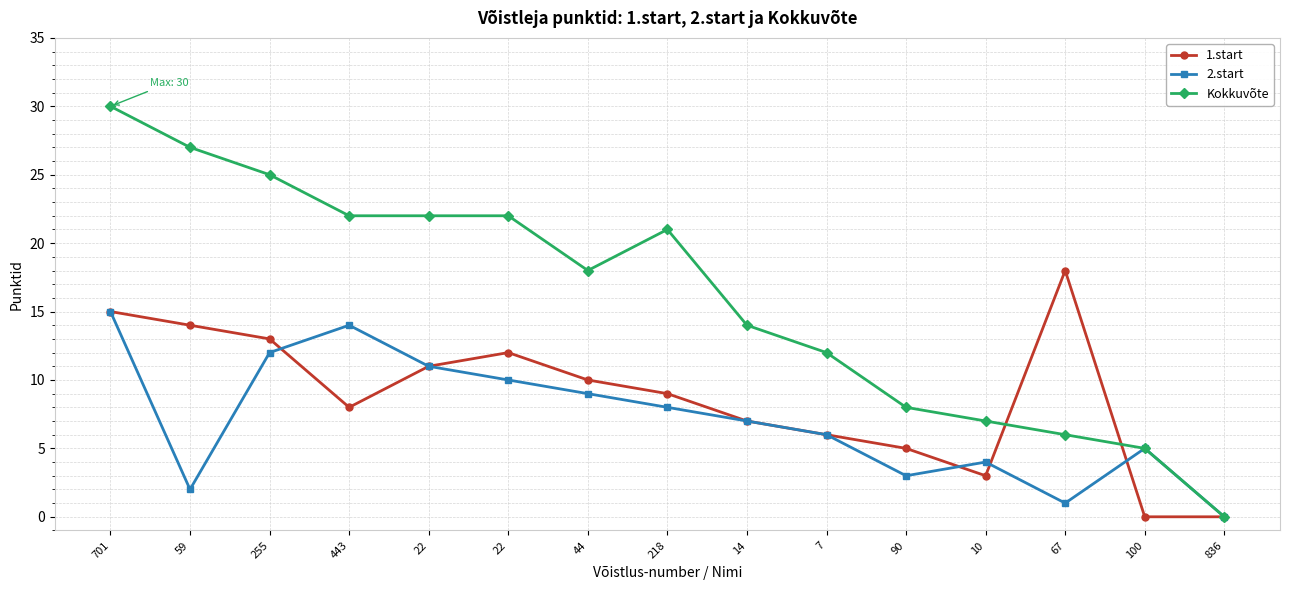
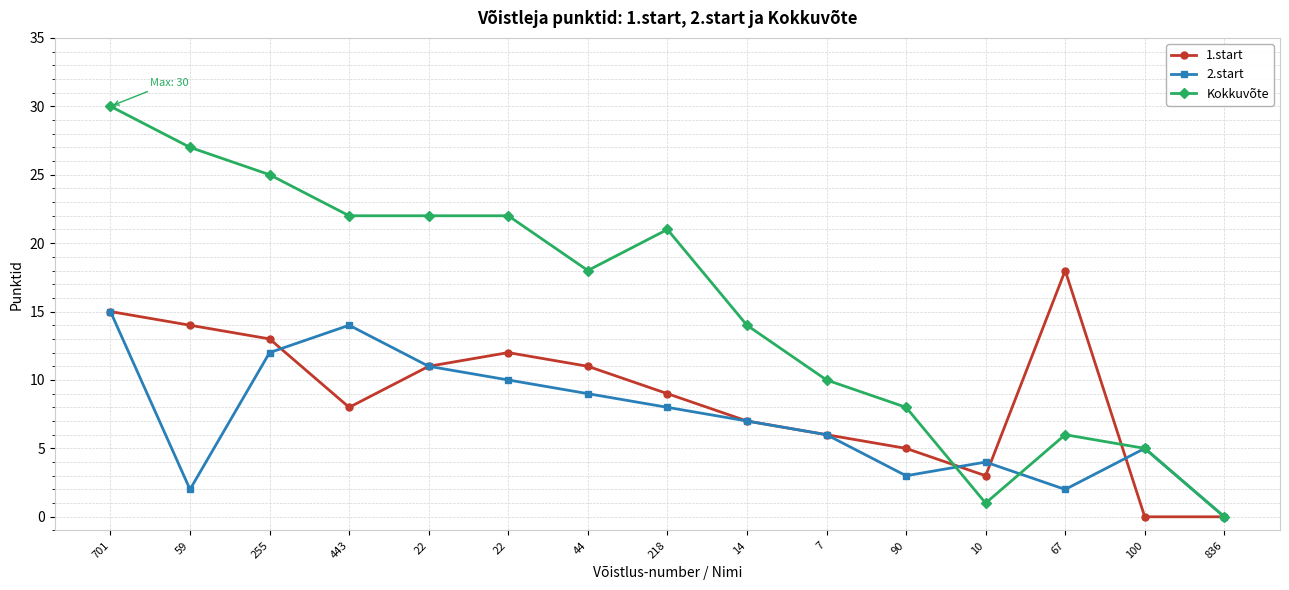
1.start, 44: 10 -> 11
Kokkuvõte, 7: 12 -> 10
Kokkuvõte, 10: 7 -> 1
2.start, 67: 1 -> 2
